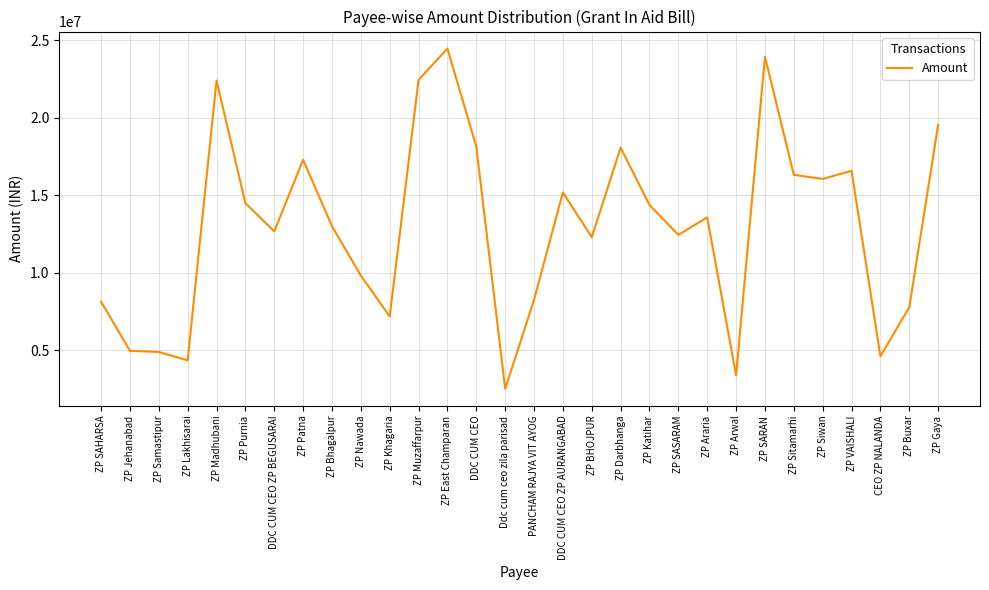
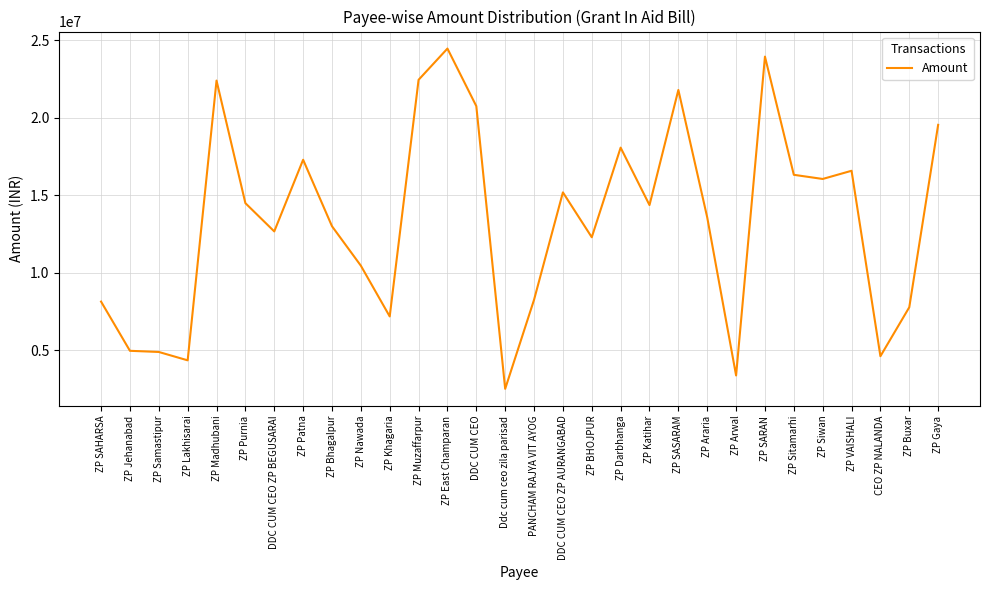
ZP Nawada: 9800000 -> 10500000
DDC CUM CEO: 18100000 -> 20700000
ZP SASARAM: 12400000 -> 21800000
